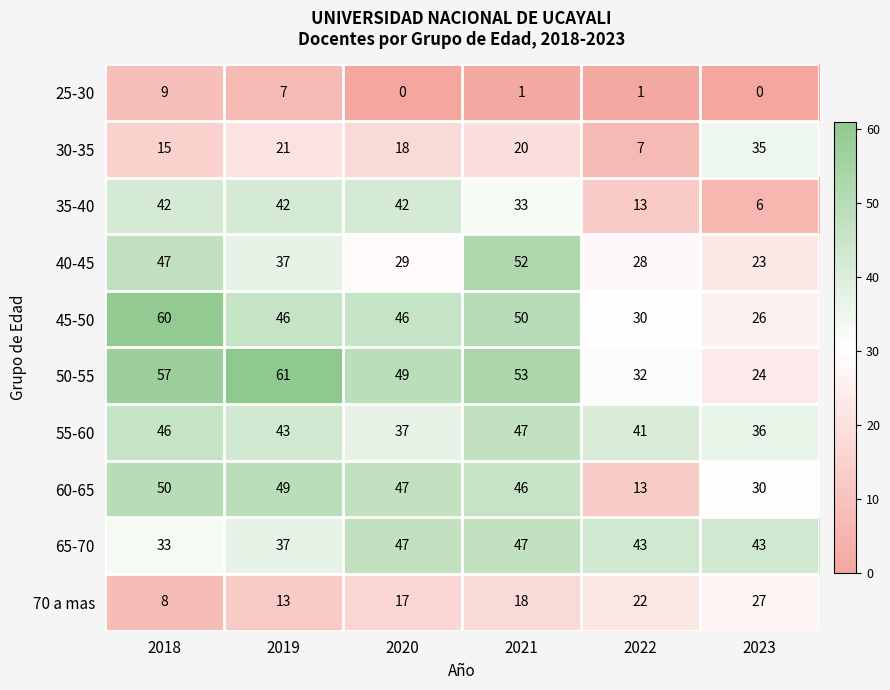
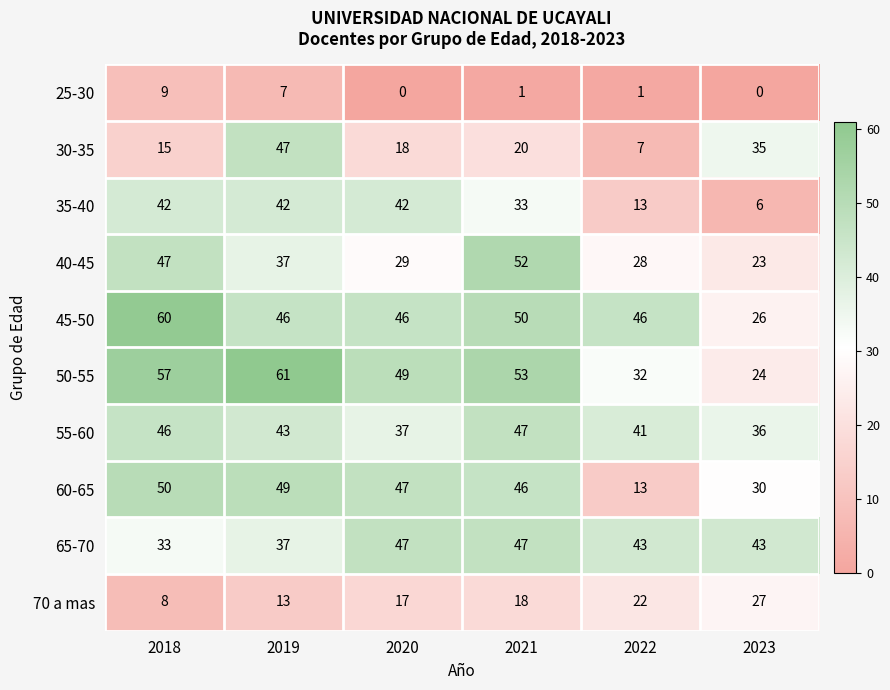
30-35, 2019: 21 -> 47
45-50, 2022: 30 -> 46
